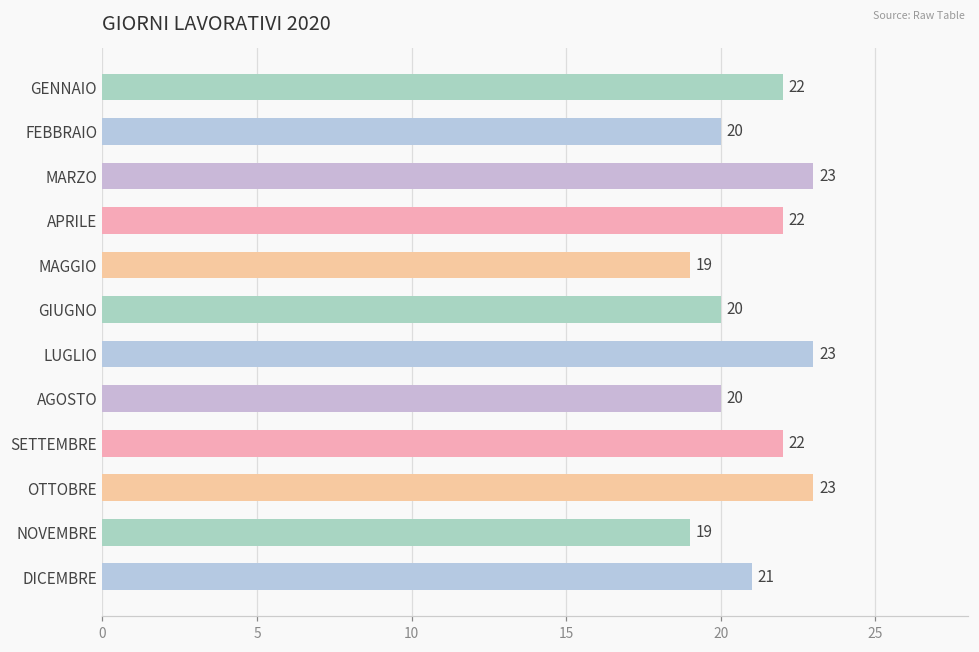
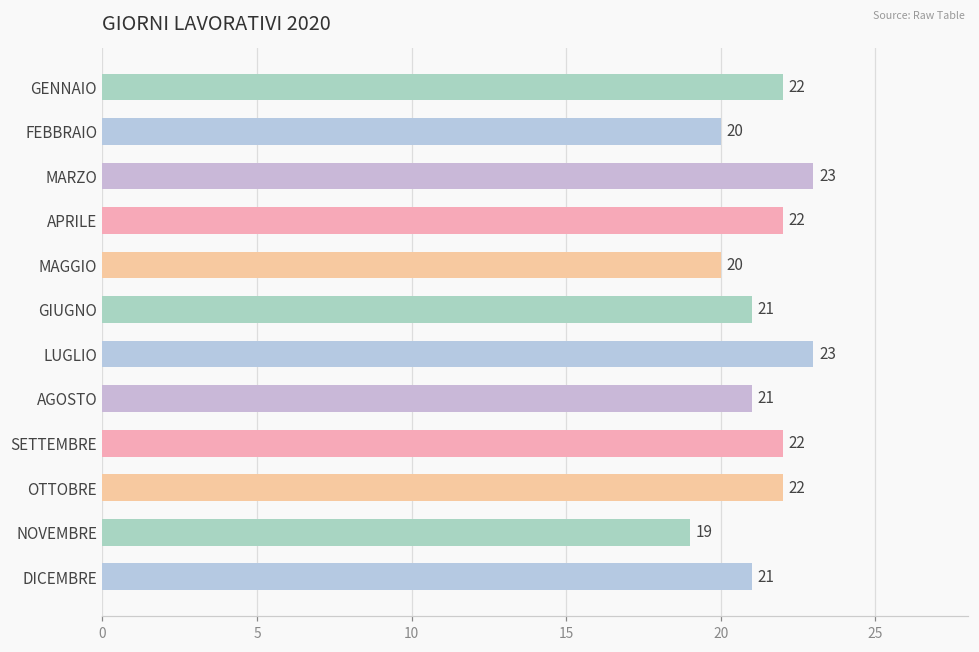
MAGGIO: 19 -> 20
GIUGNO: 20 -> 21
AGOSTO: 20 -> 21
OTTOBRE: 23 -> 22
